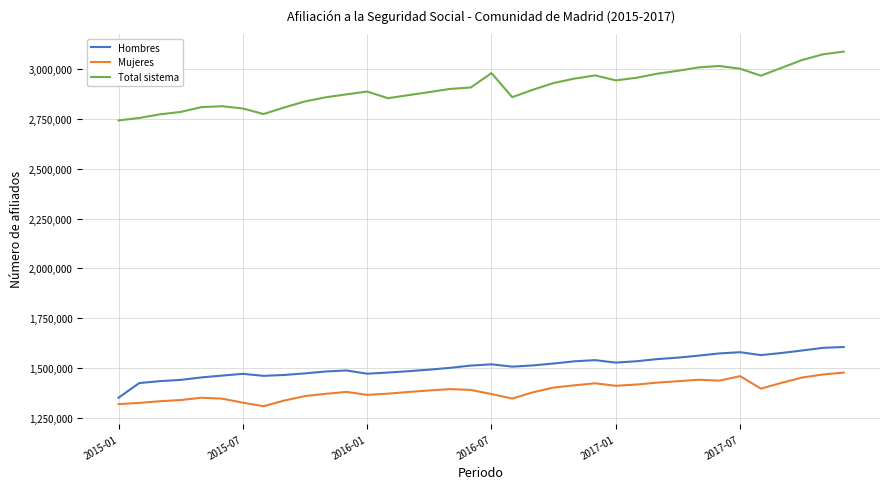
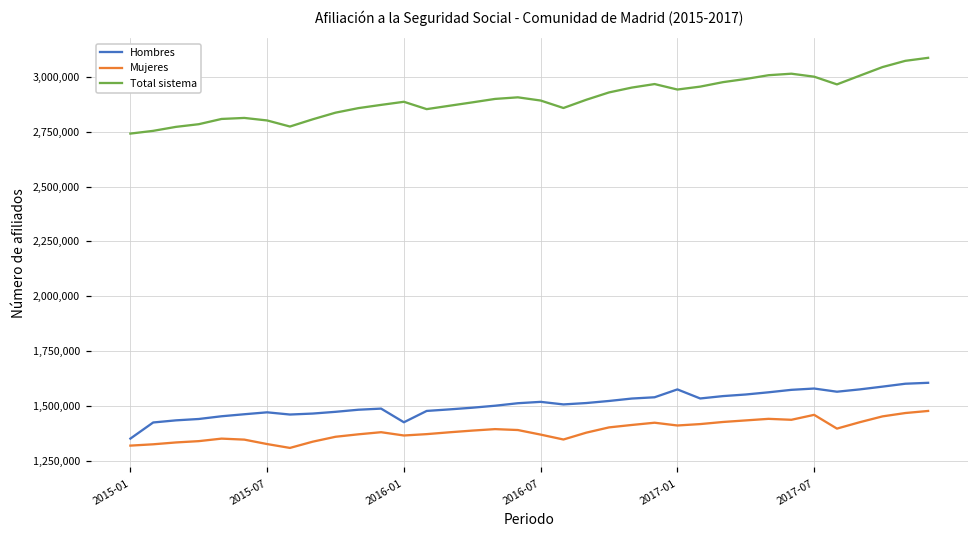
Hombres, 2016-01: 1,470,000 -> 1,430,000
Total sistema, 2016-07: 2,980,000 -> 2,890,000
Hombres, 2017-01: 1,530,000 -> 1,580,000
